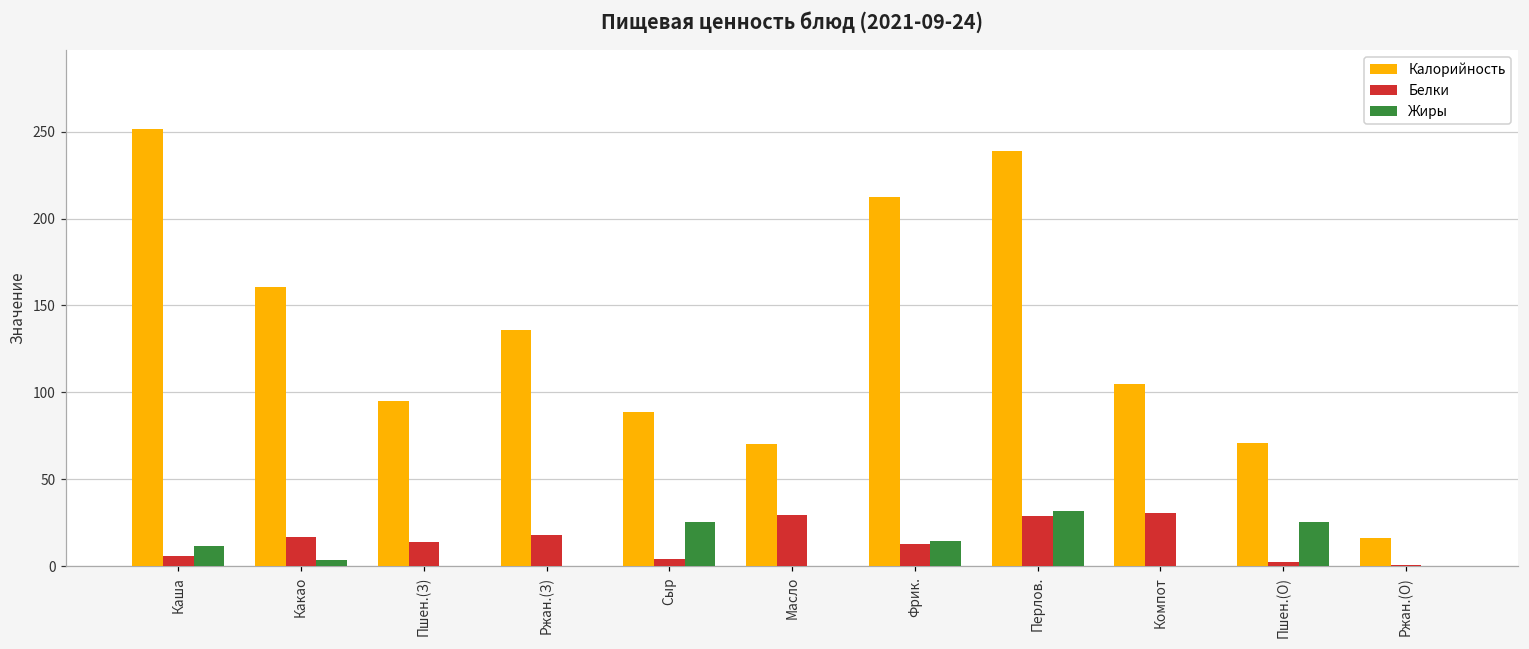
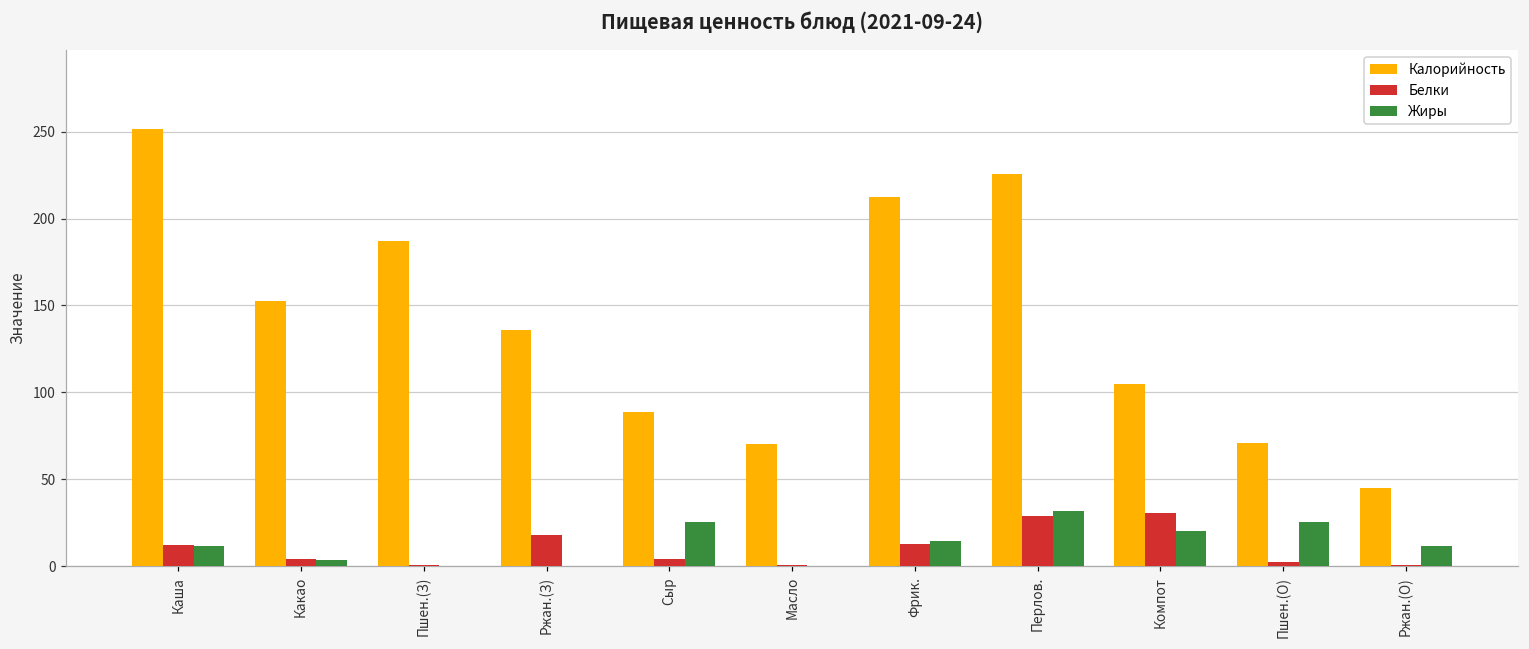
Белки, Каша: 6 -> 12
Калорийность, Какао: 160 -> 153
Белки, Какао: 17 -> 4
Калорийность, Пшен.(З): 95 -> 187
Белки, Пшен.(З): 14 -> 1
Белки, Масло: 29 -> 1
Калорийность, Перлов.: 239 -> 225
Жиры, Компот: 0 -> 20
Калорийность, Ржан.(О): 16 -> 45
Жиры, Ржан.(О): 0 -> 12
